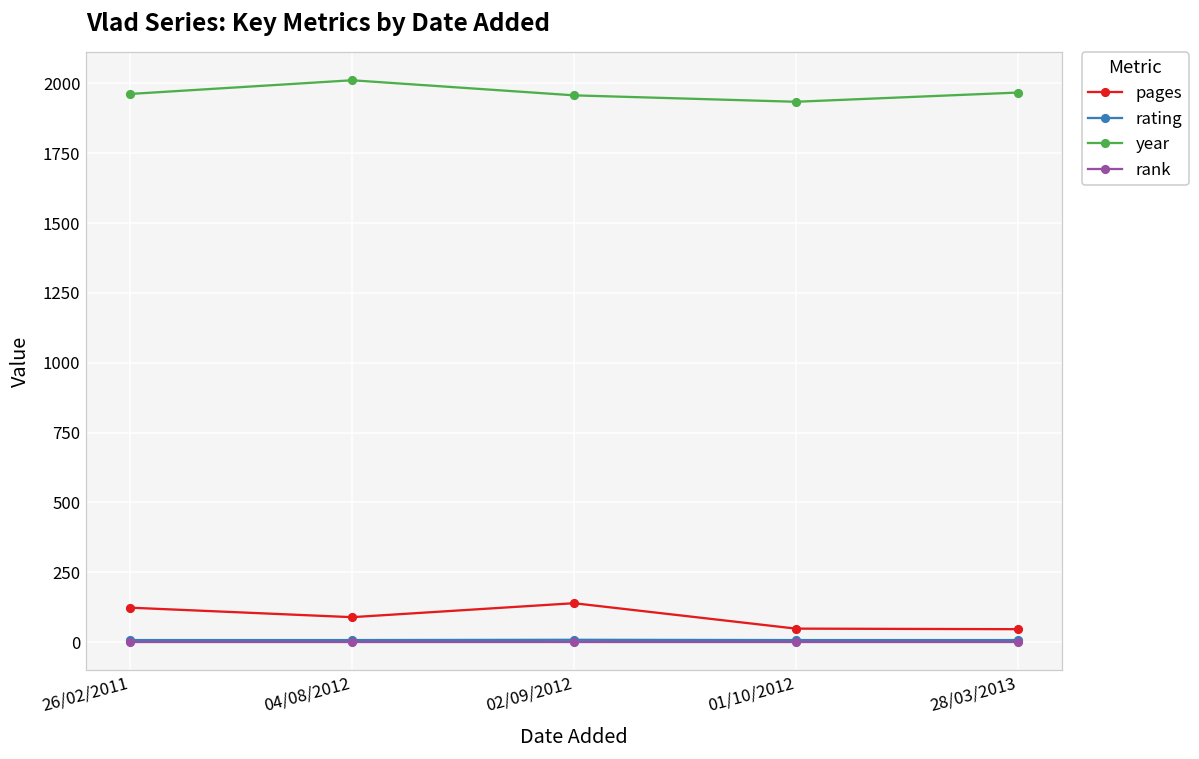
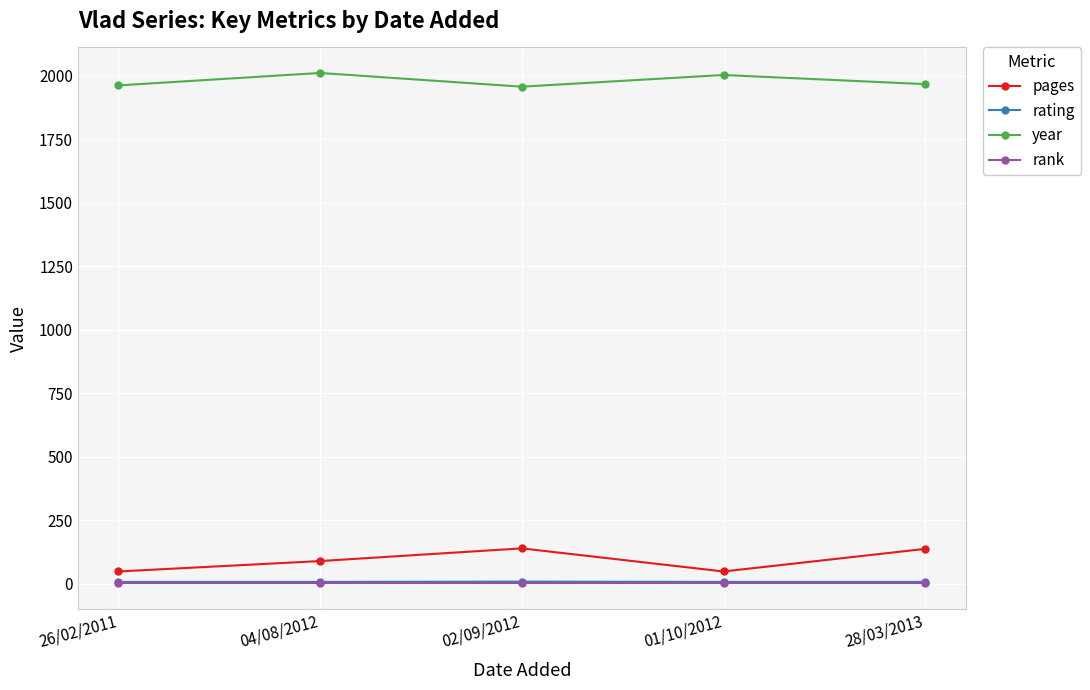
pages, 26/02/2011: 120 -> 50
year, 01/10/2012: 1930 -> 2000
pages, 28/03/2013: 50 -> 140
